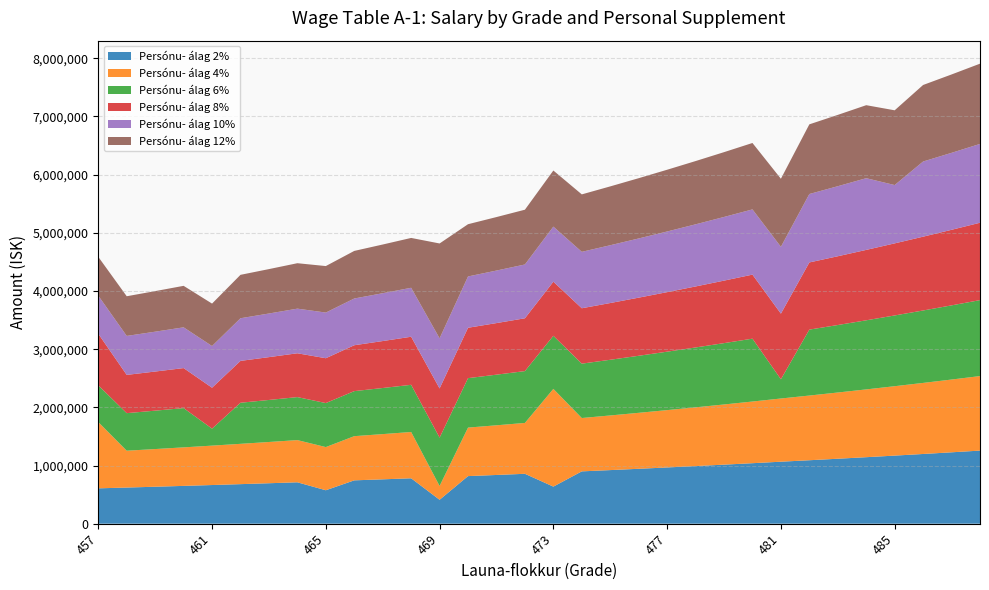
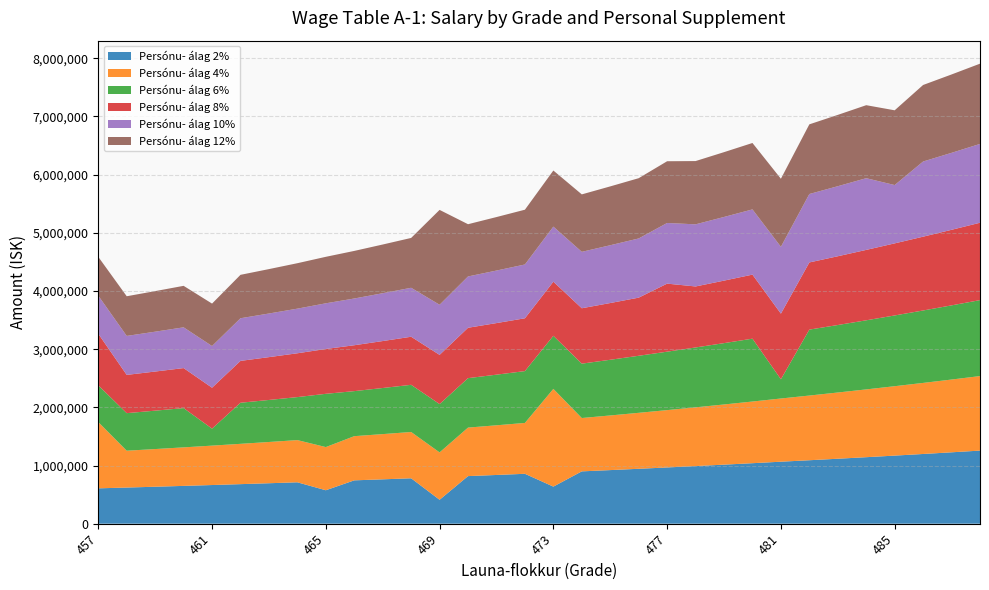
Persónu- álag 6%, 465: 800,000 -> 900,000
Persónu- álag 4%, 469: 200,000 -> 800,000
Persónu- álag 8%, 477: 1,000,000 -> 1,200,000
